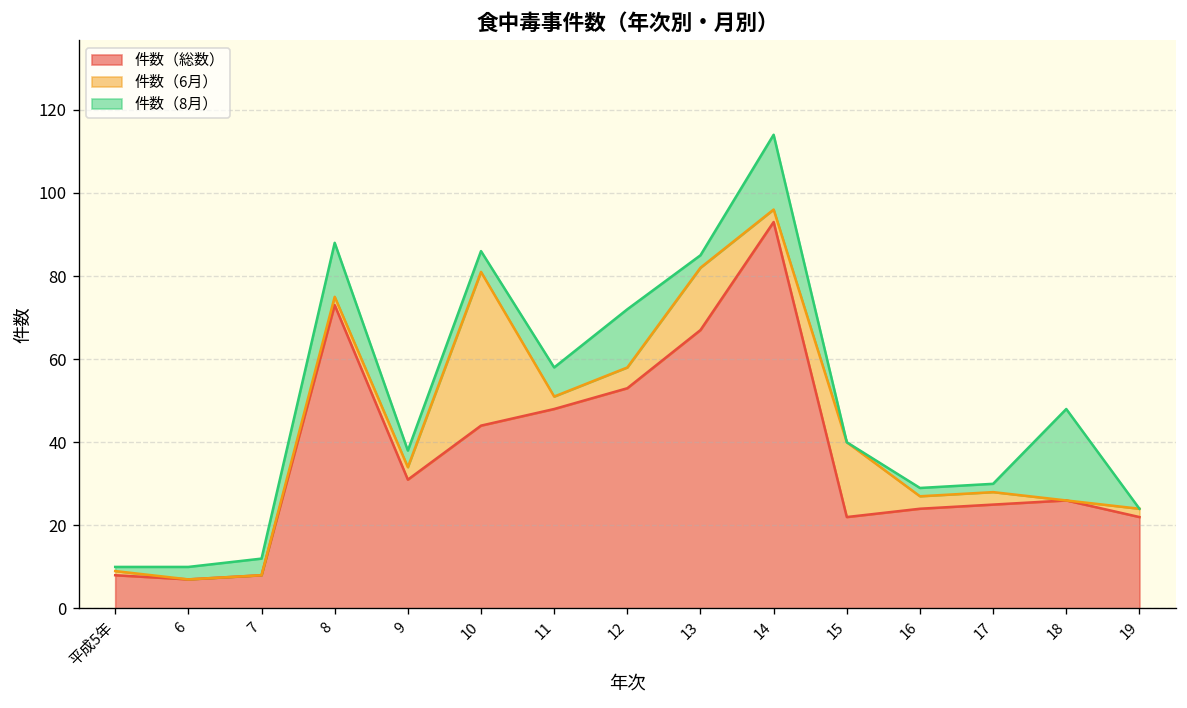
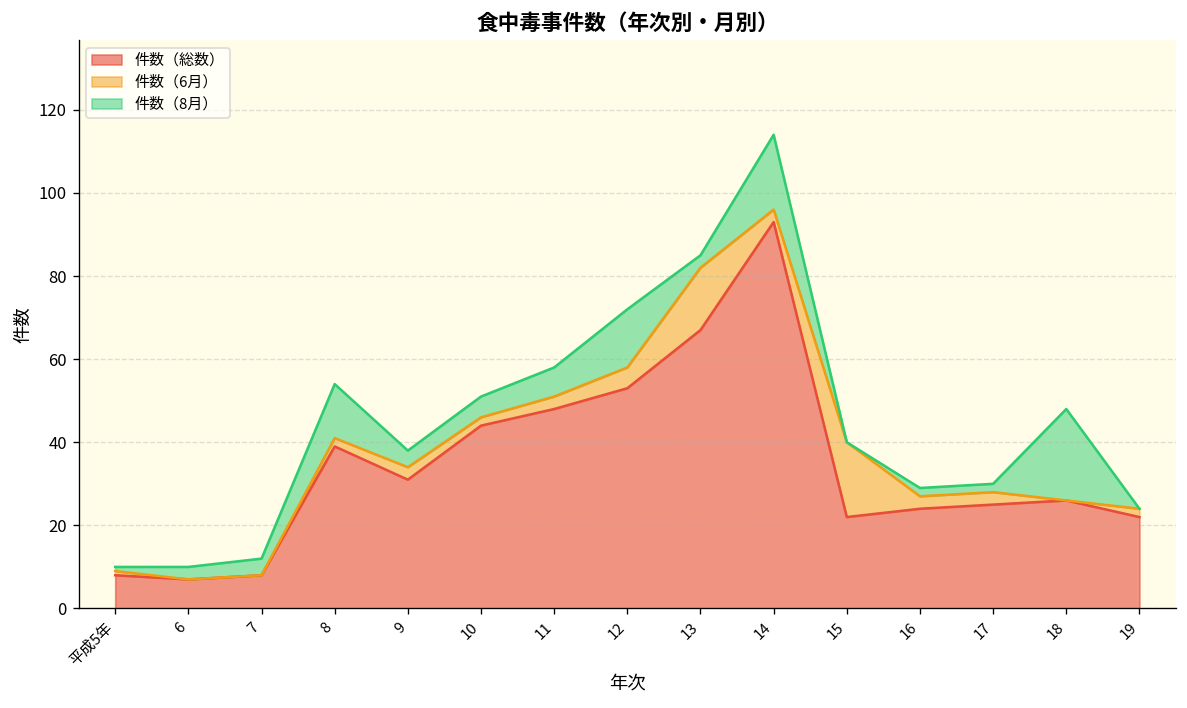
件数（総数）, 8: 73 -> 39
件数（6月）, 10: 37 -> 2
